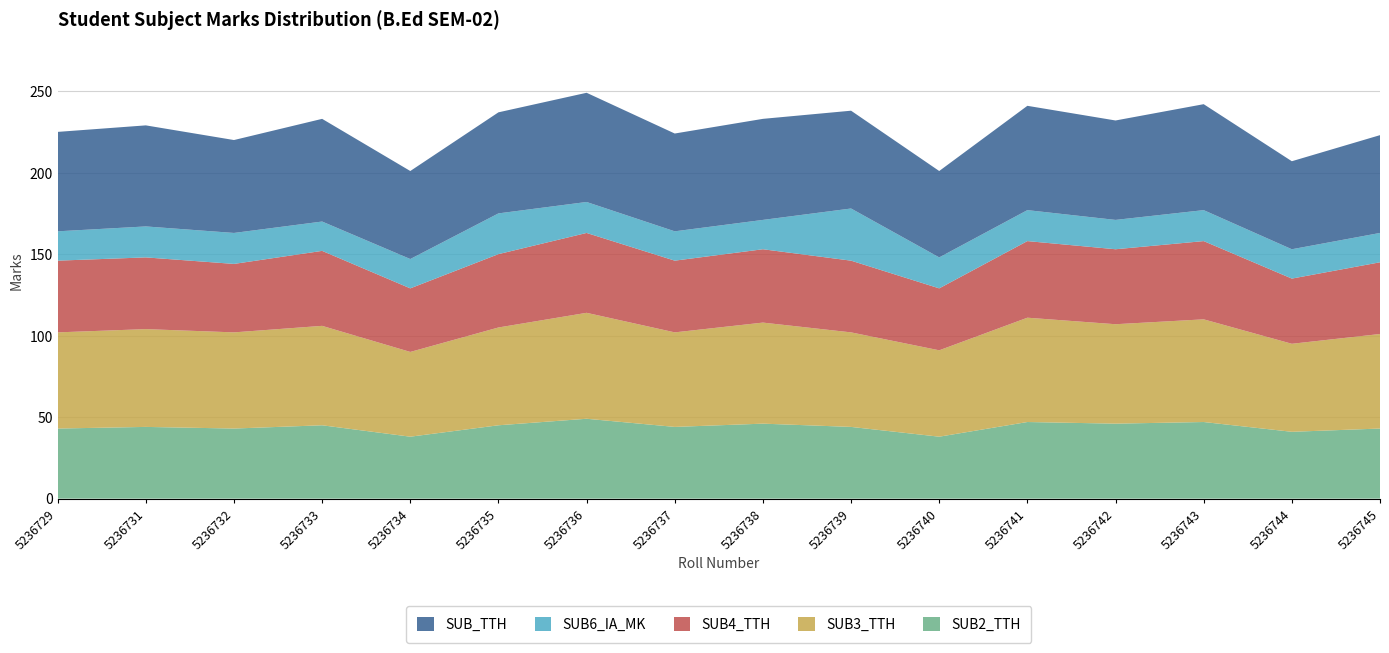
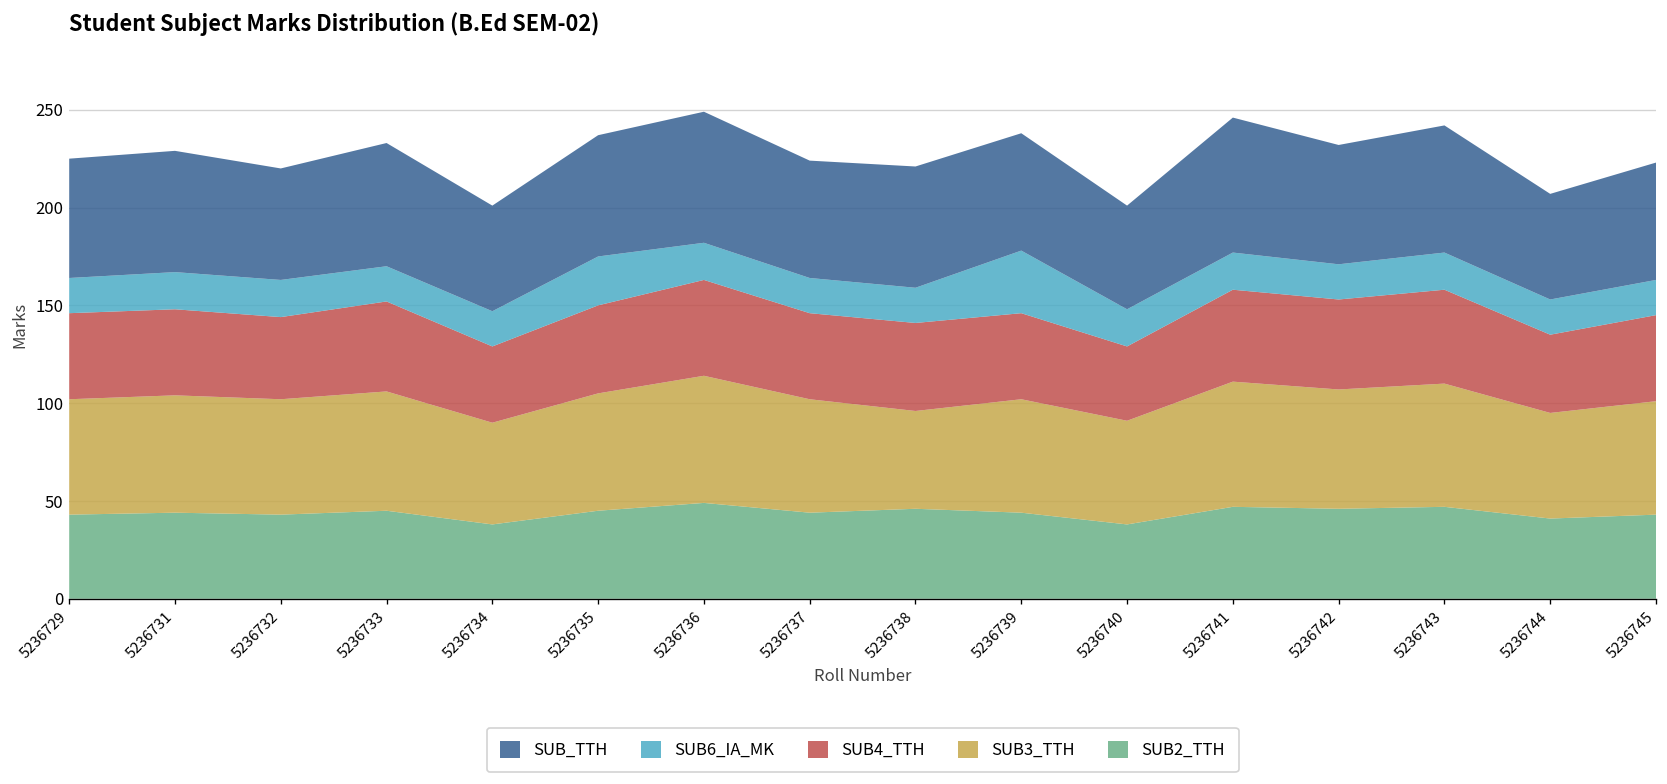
SUB3_TTH, 5236738: 62 -> 50
SUB_TTH, 5236741: 64 -> 69
